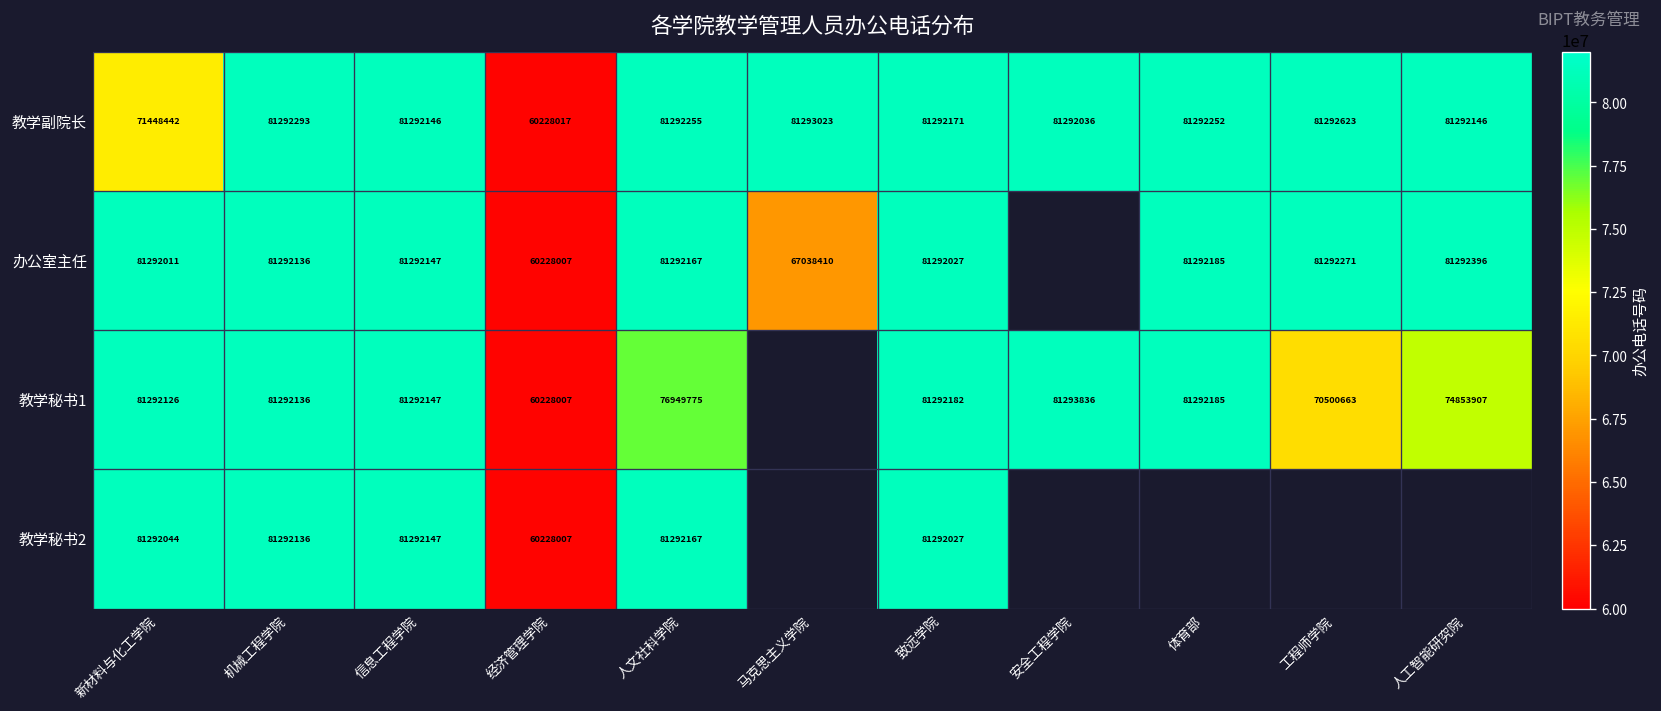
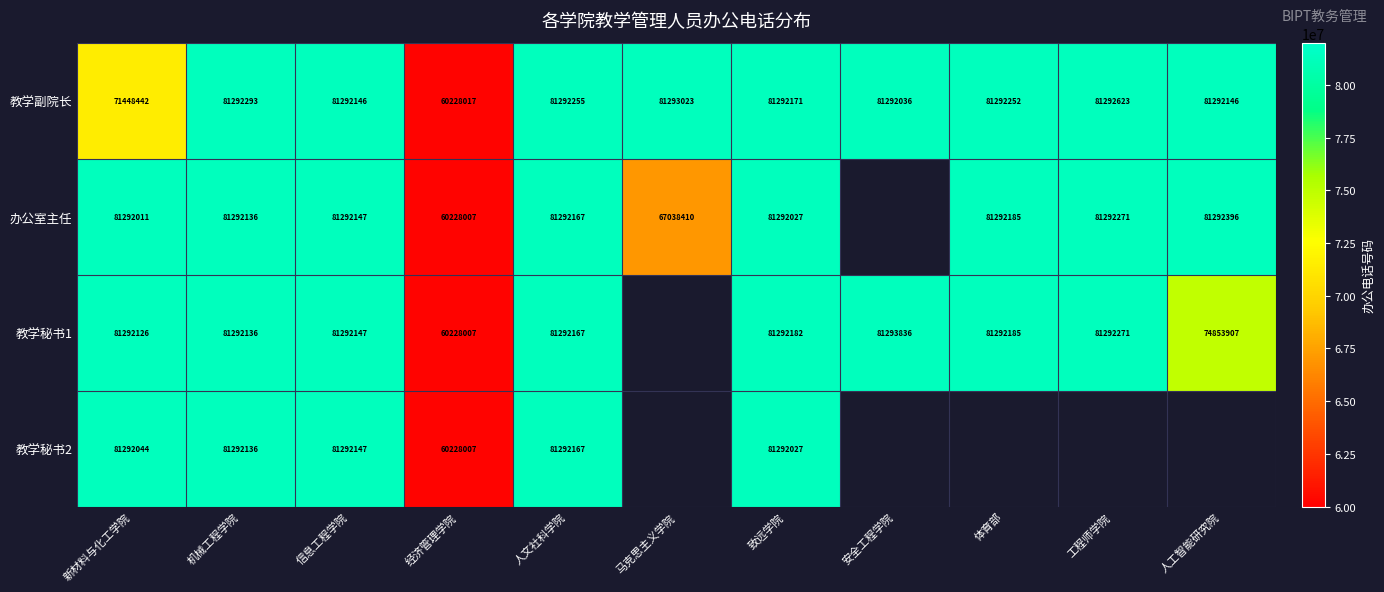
教学秘书1, 人文社科学院: 76949775 -> 81292167
教学秘书1, 工程师学院: 70500663 -> 81292271
